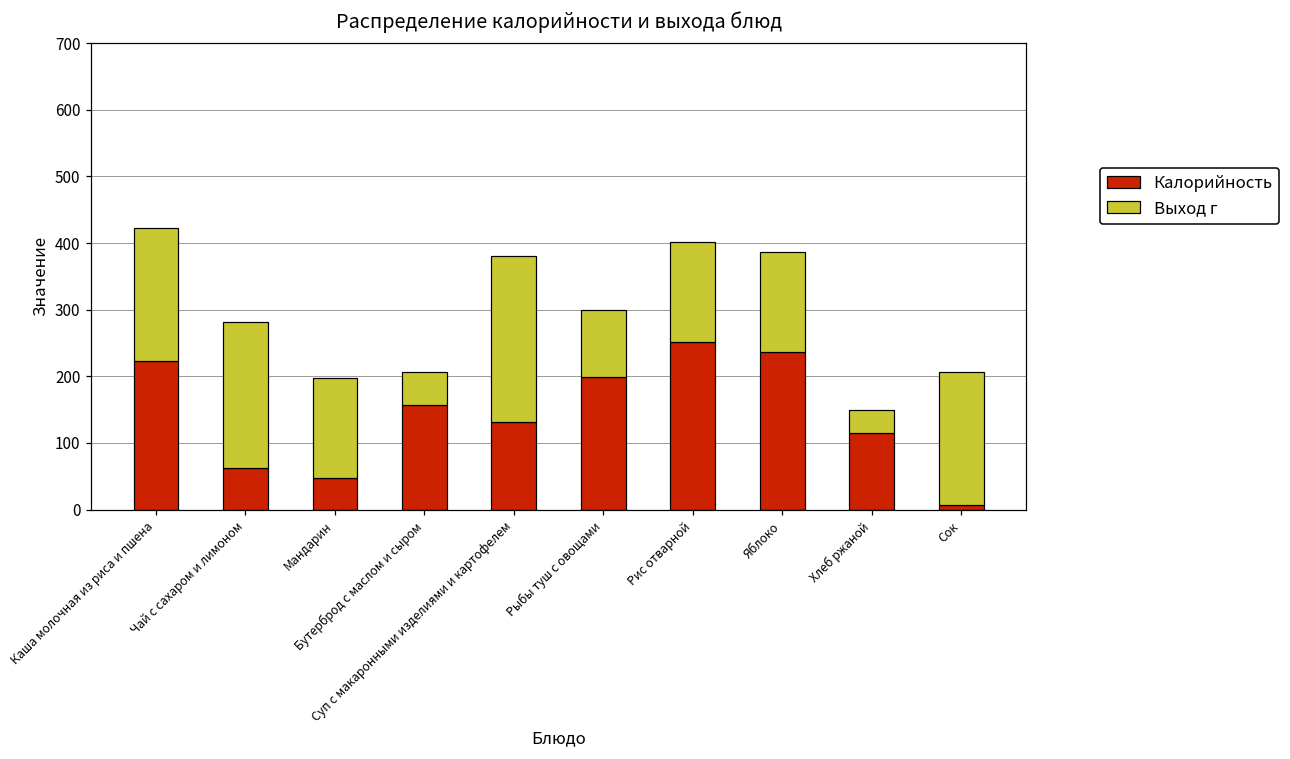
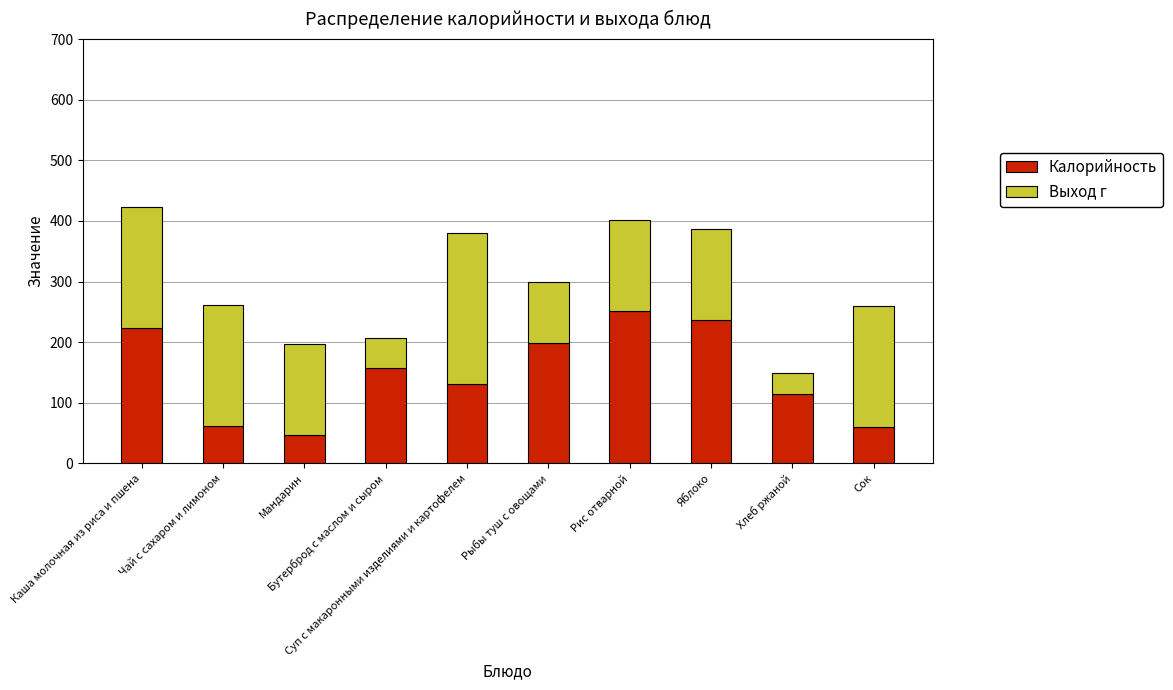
Выход г, Чай с сахаром и лимоном: 220 -> 200
Калорийность, Сок: 10 -> 60
